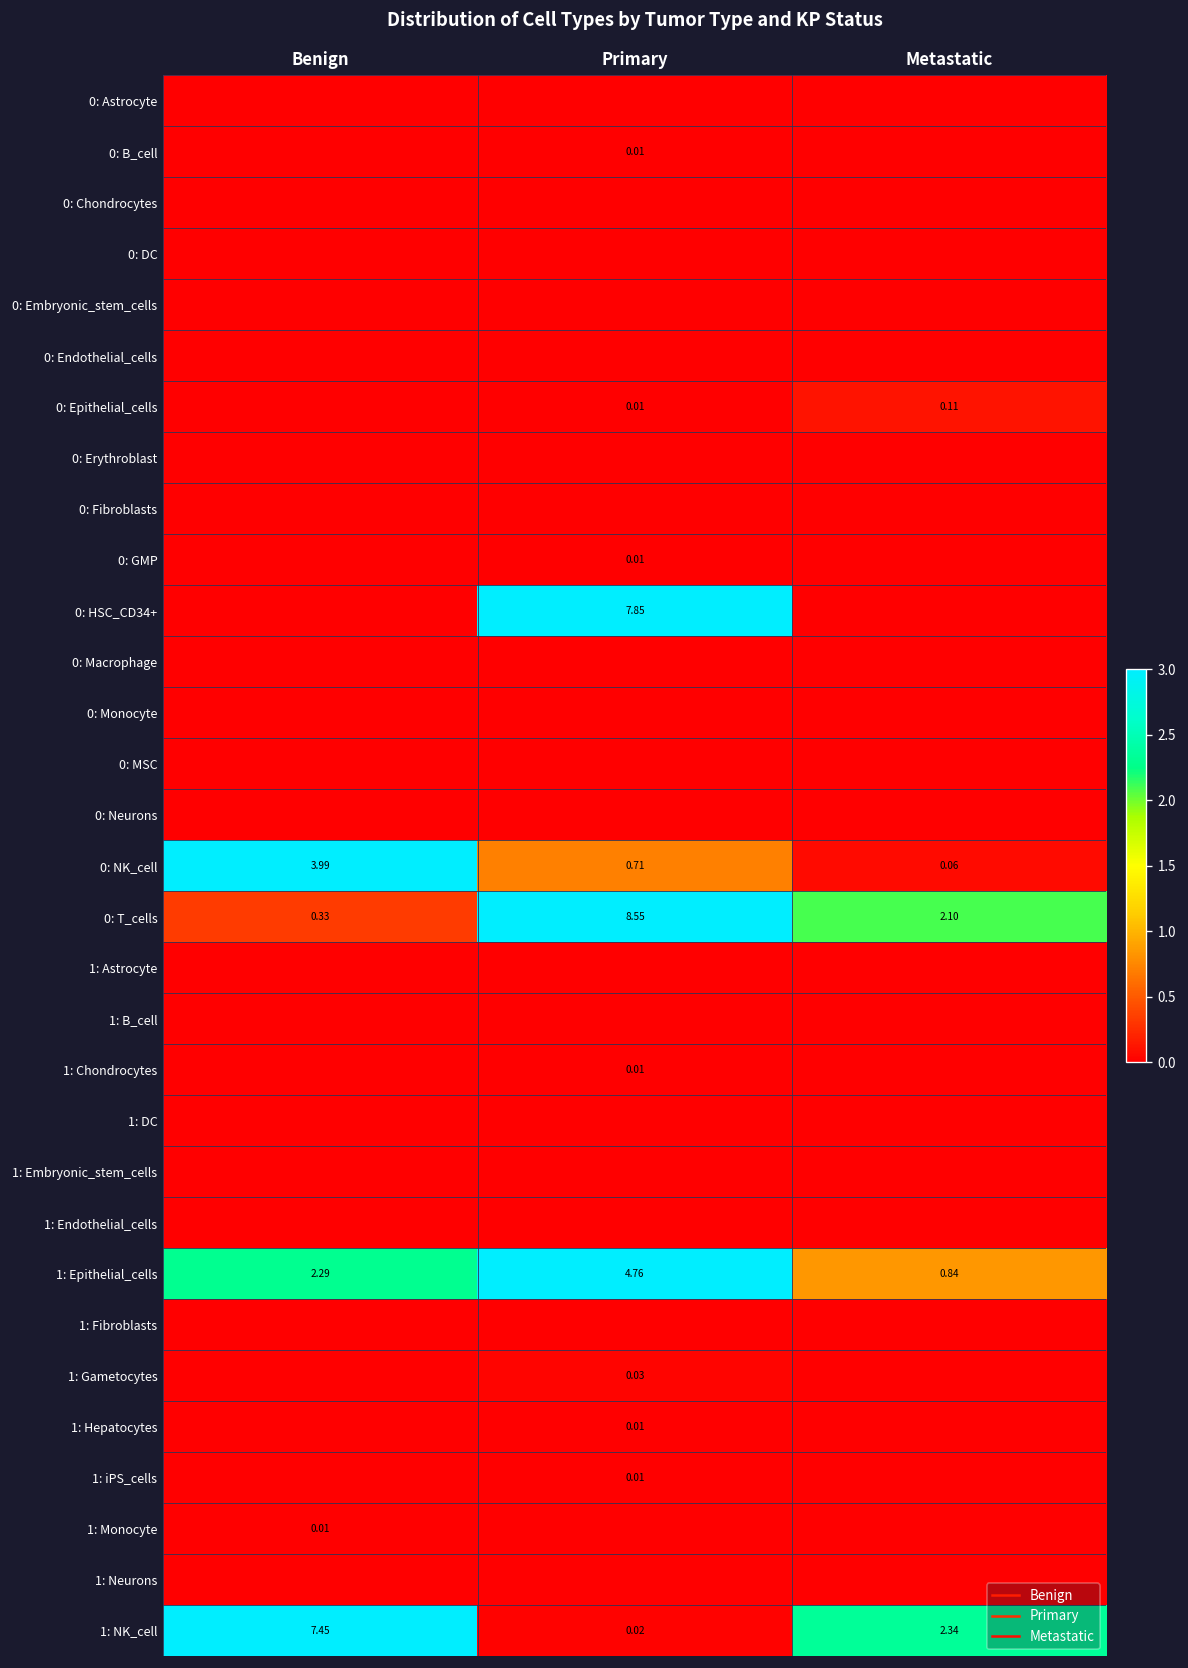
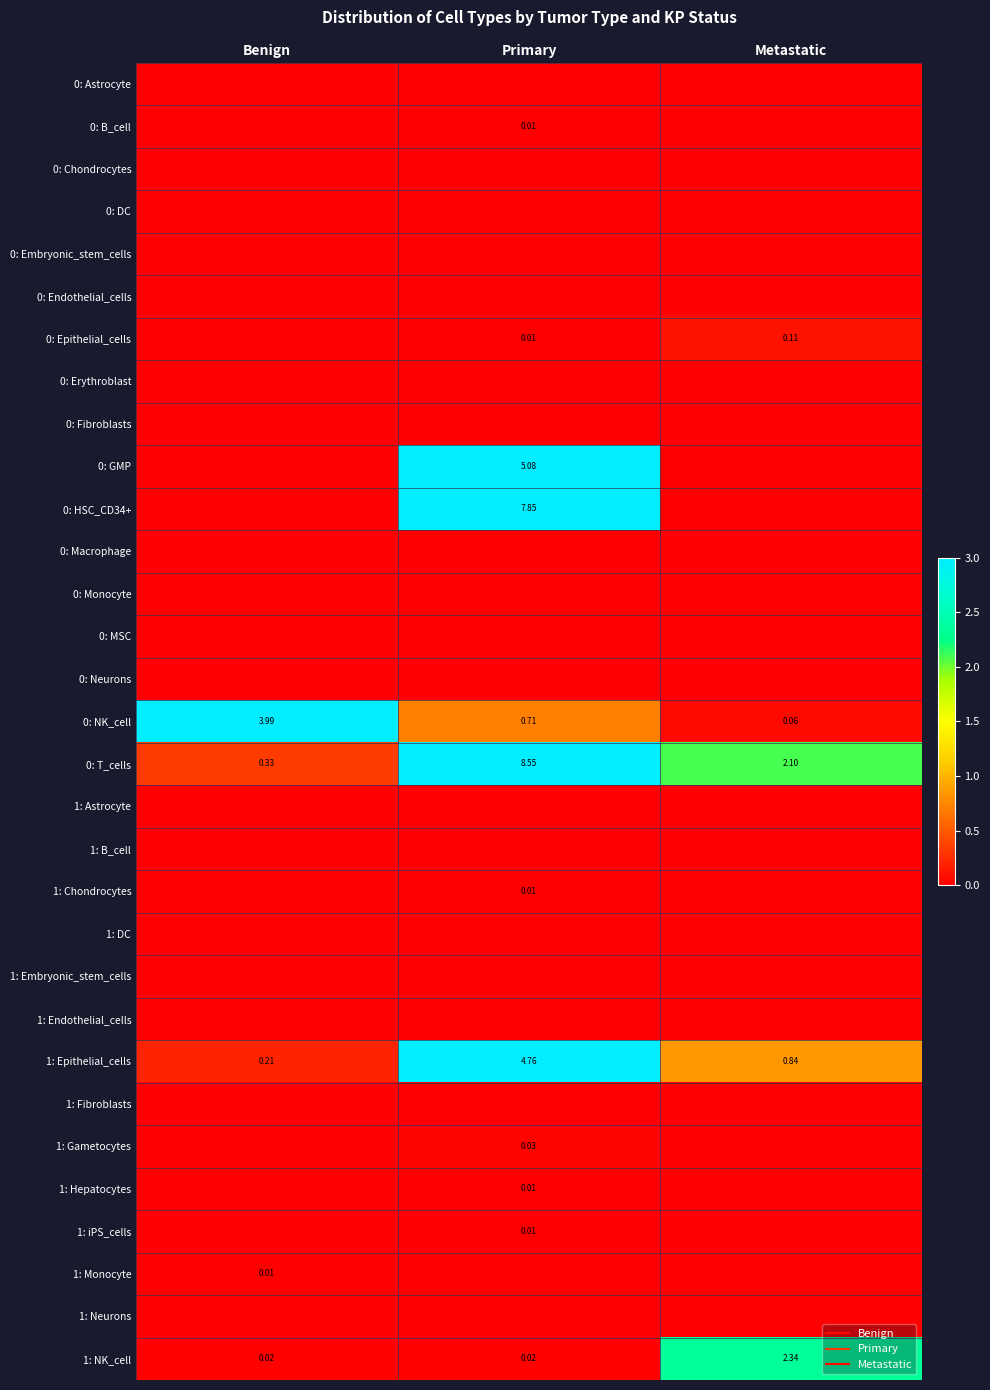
0: GMP, Primary: 0.01 -> 5.08
1: Epithelial_cells, Benign: 2.29 -> 0.21
1: NK_cell, Benign: 7.45 -> 0.02
